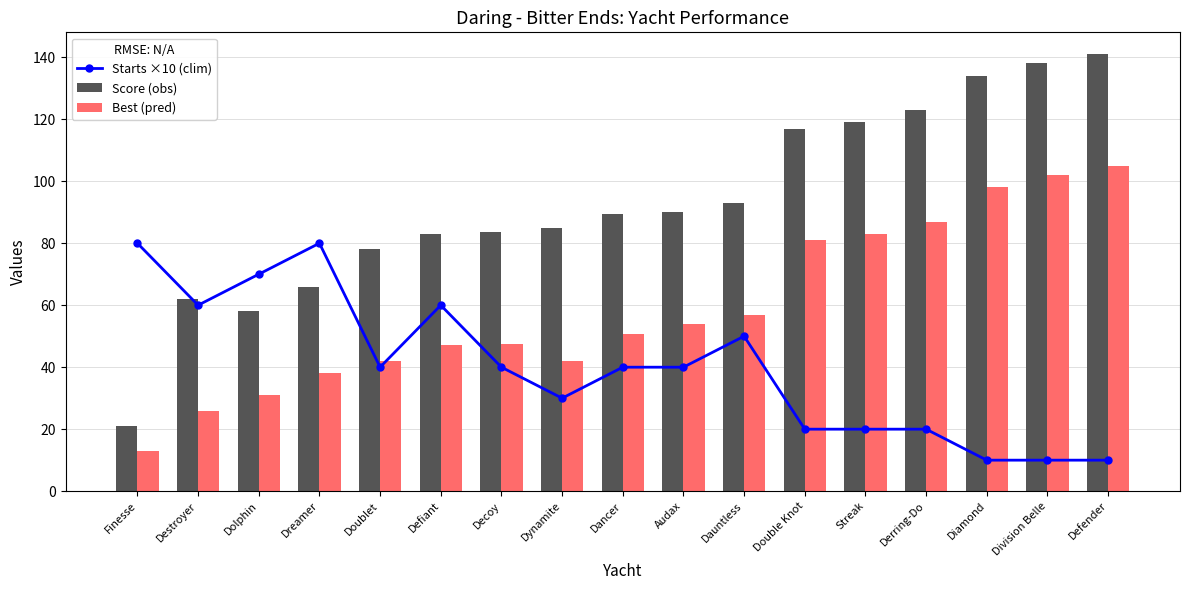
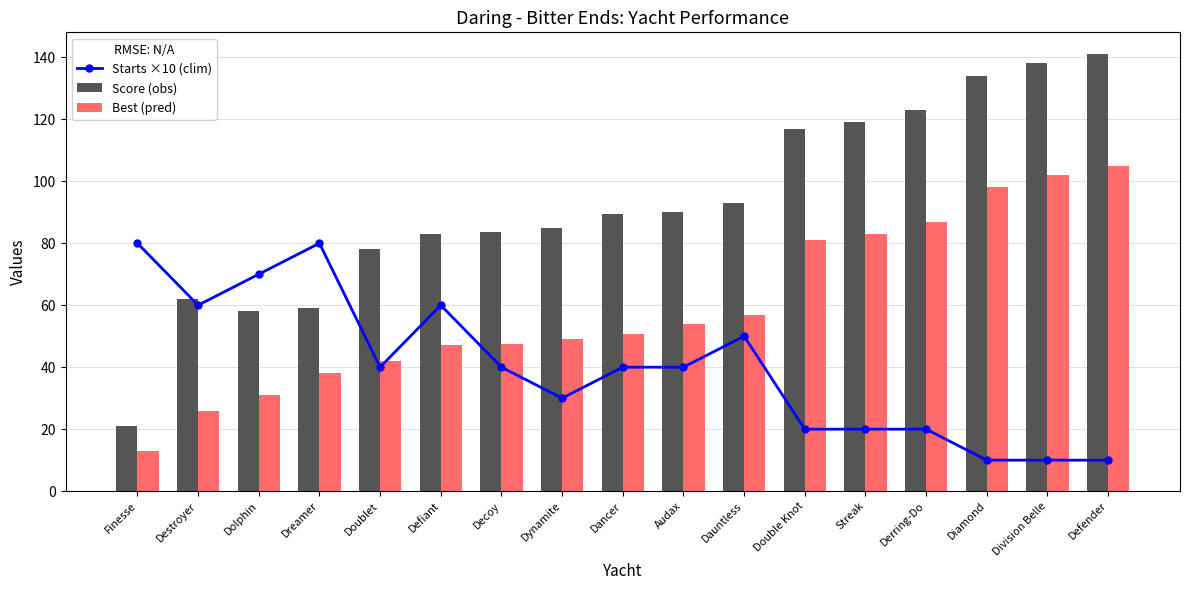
Score (obs), Dreamer: 66 -> 59
Best (pred), Dynamite: 42 -> 49
